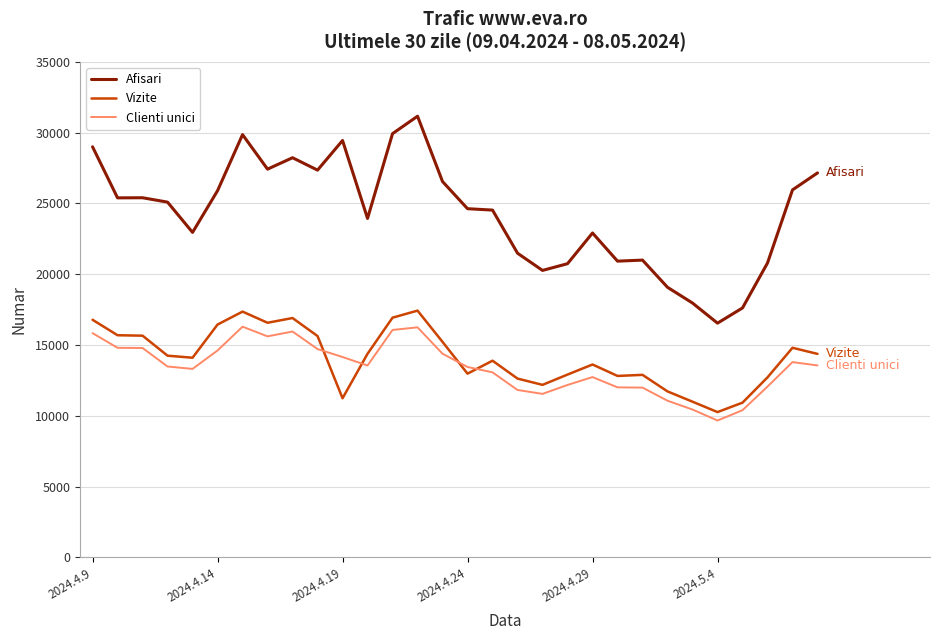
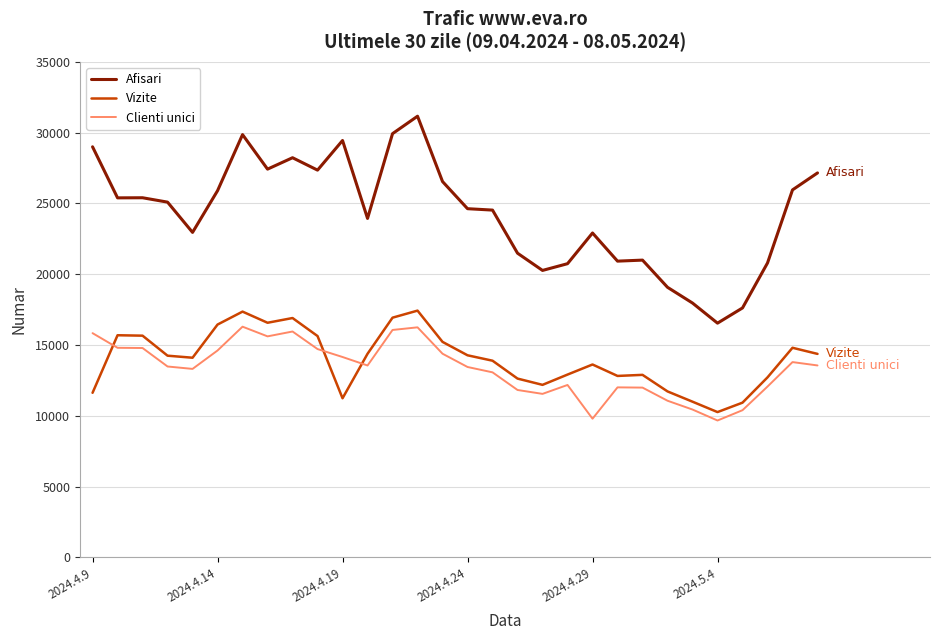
Vizite, 2024.4.9: 16800 -> 11600
Vizite, 2024.4.24: 13000 -> 14300
Clienti unici, 2024.4.29: 12700 -> 9800
